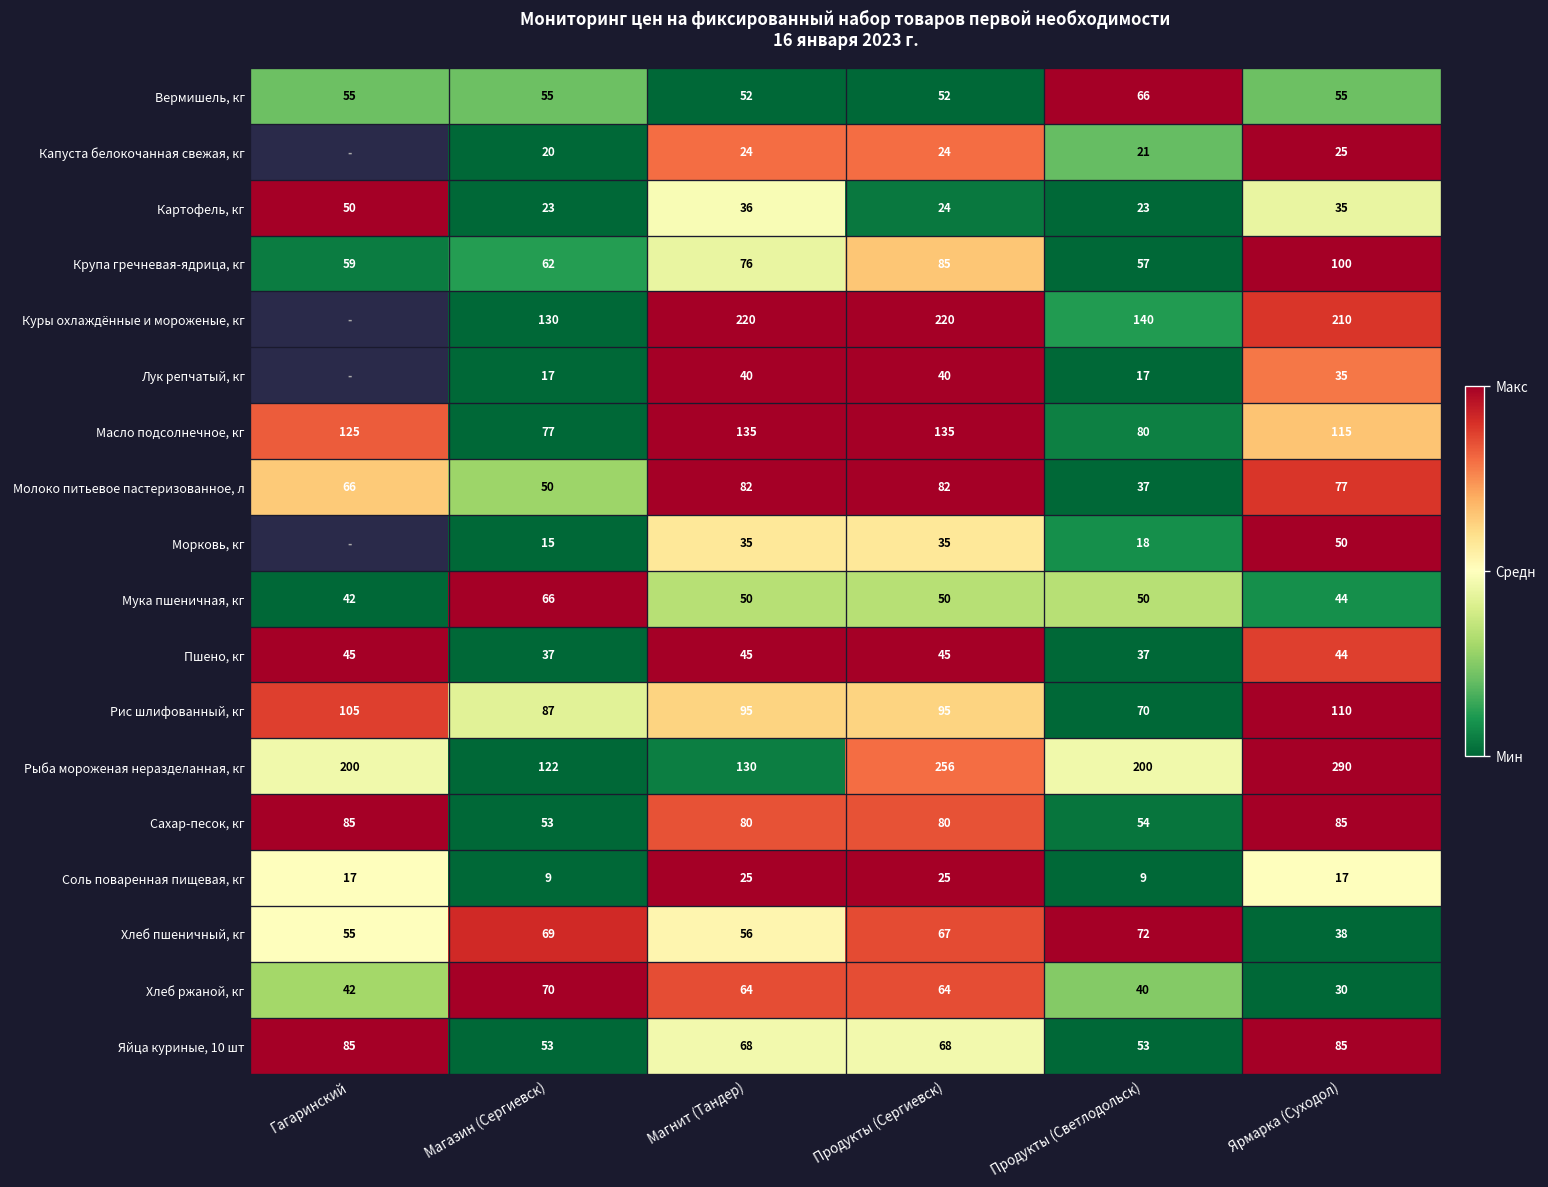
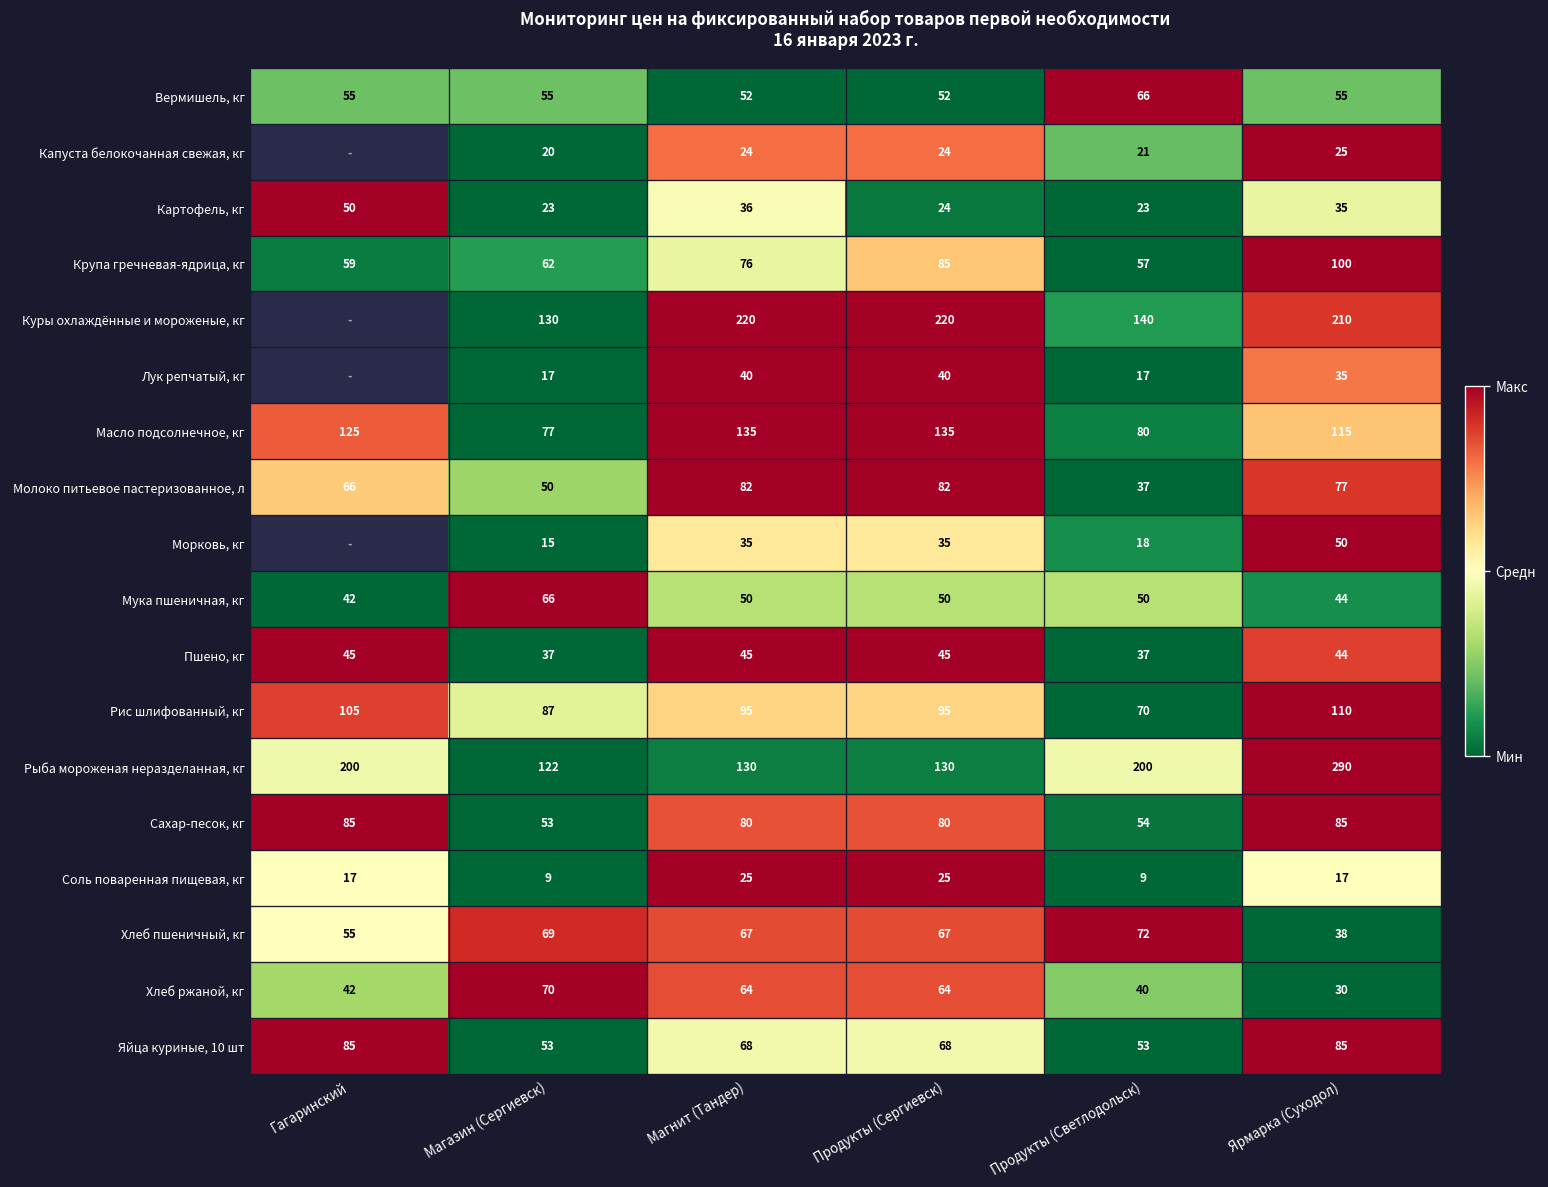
Рыба мороженая неразделанная, кг, Продукты (Сергиевск): 256 -> 130
Хлеб пшеничный, кг, Магнит (Тандер): 56 -> 67
